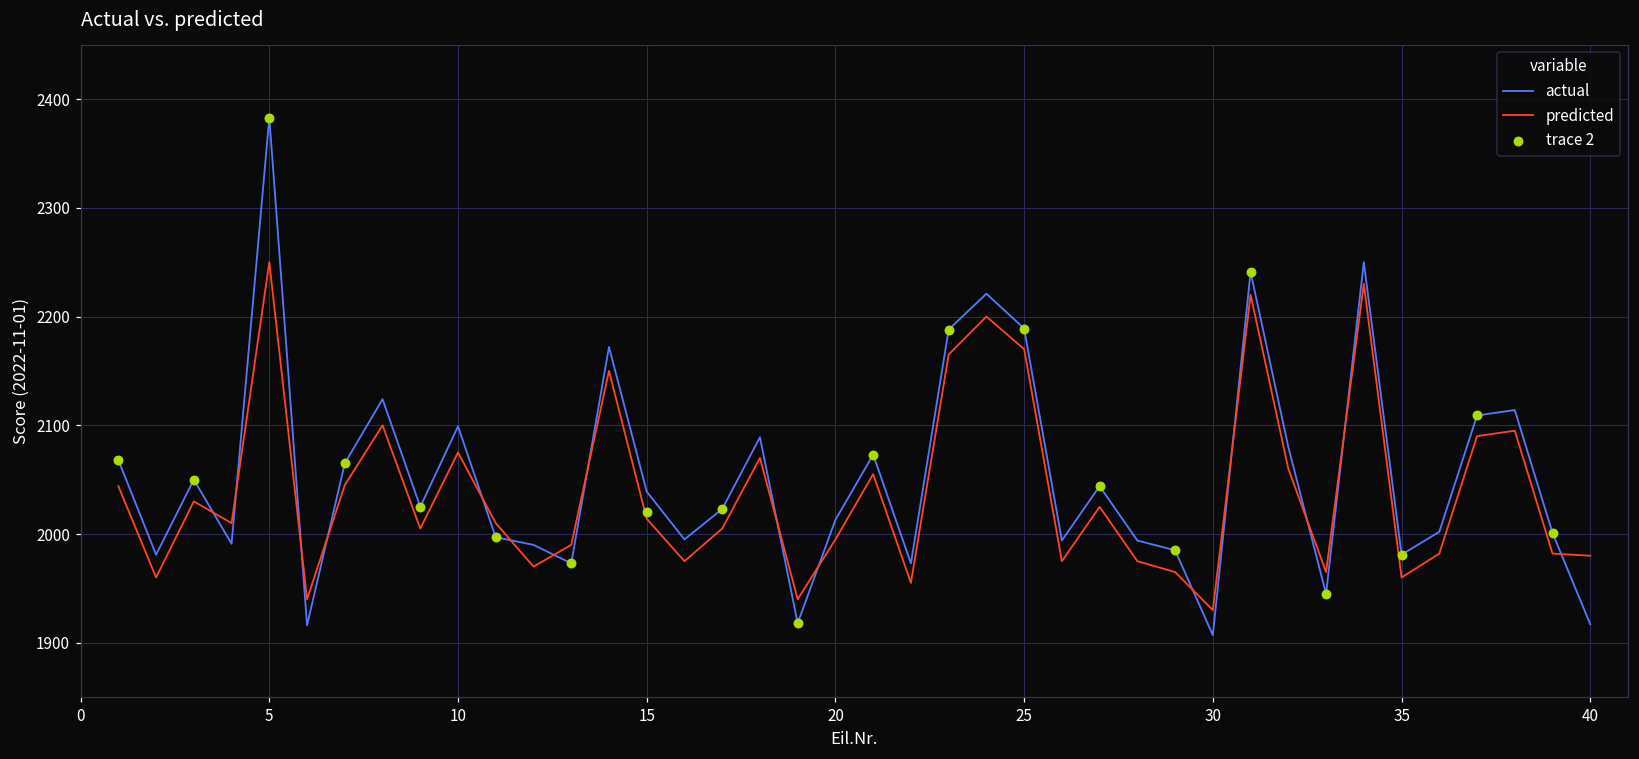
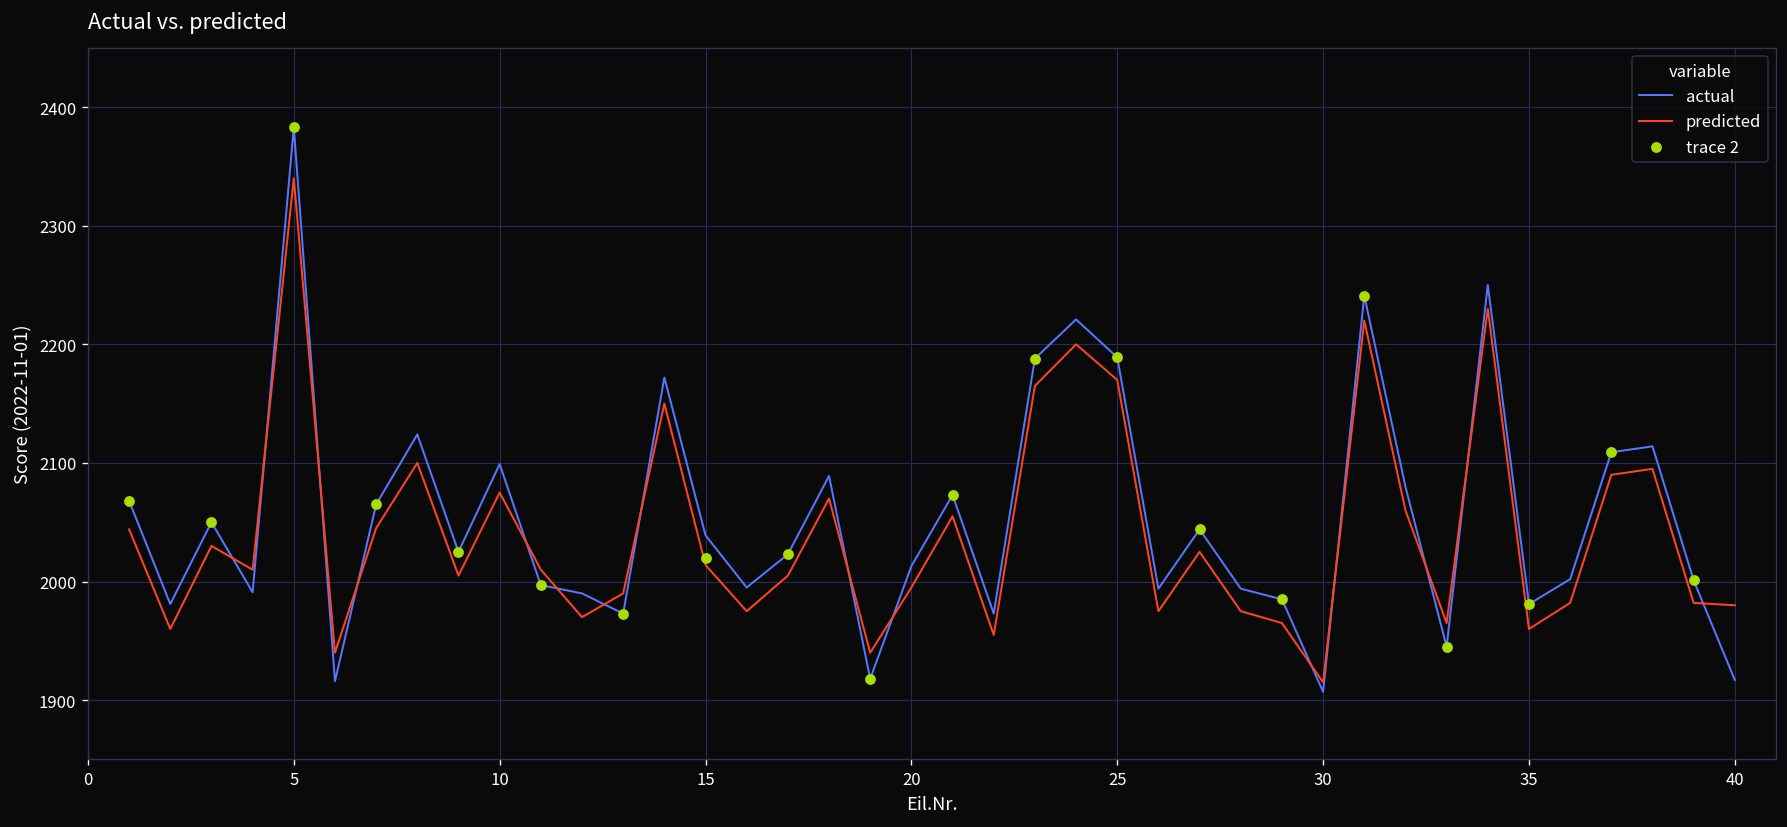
predicted, 5: 2250 -> 2340
predicted, 30: 1930 -> 1920
